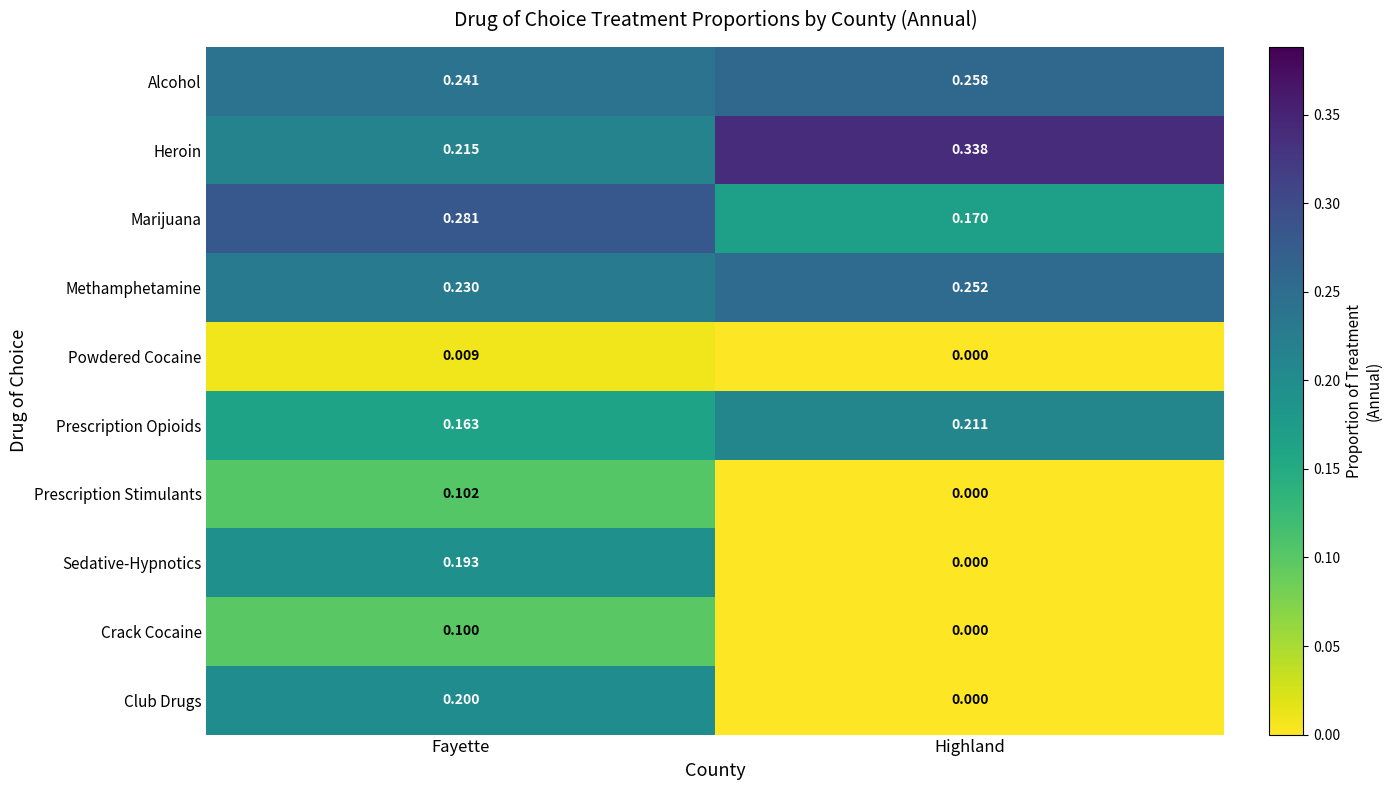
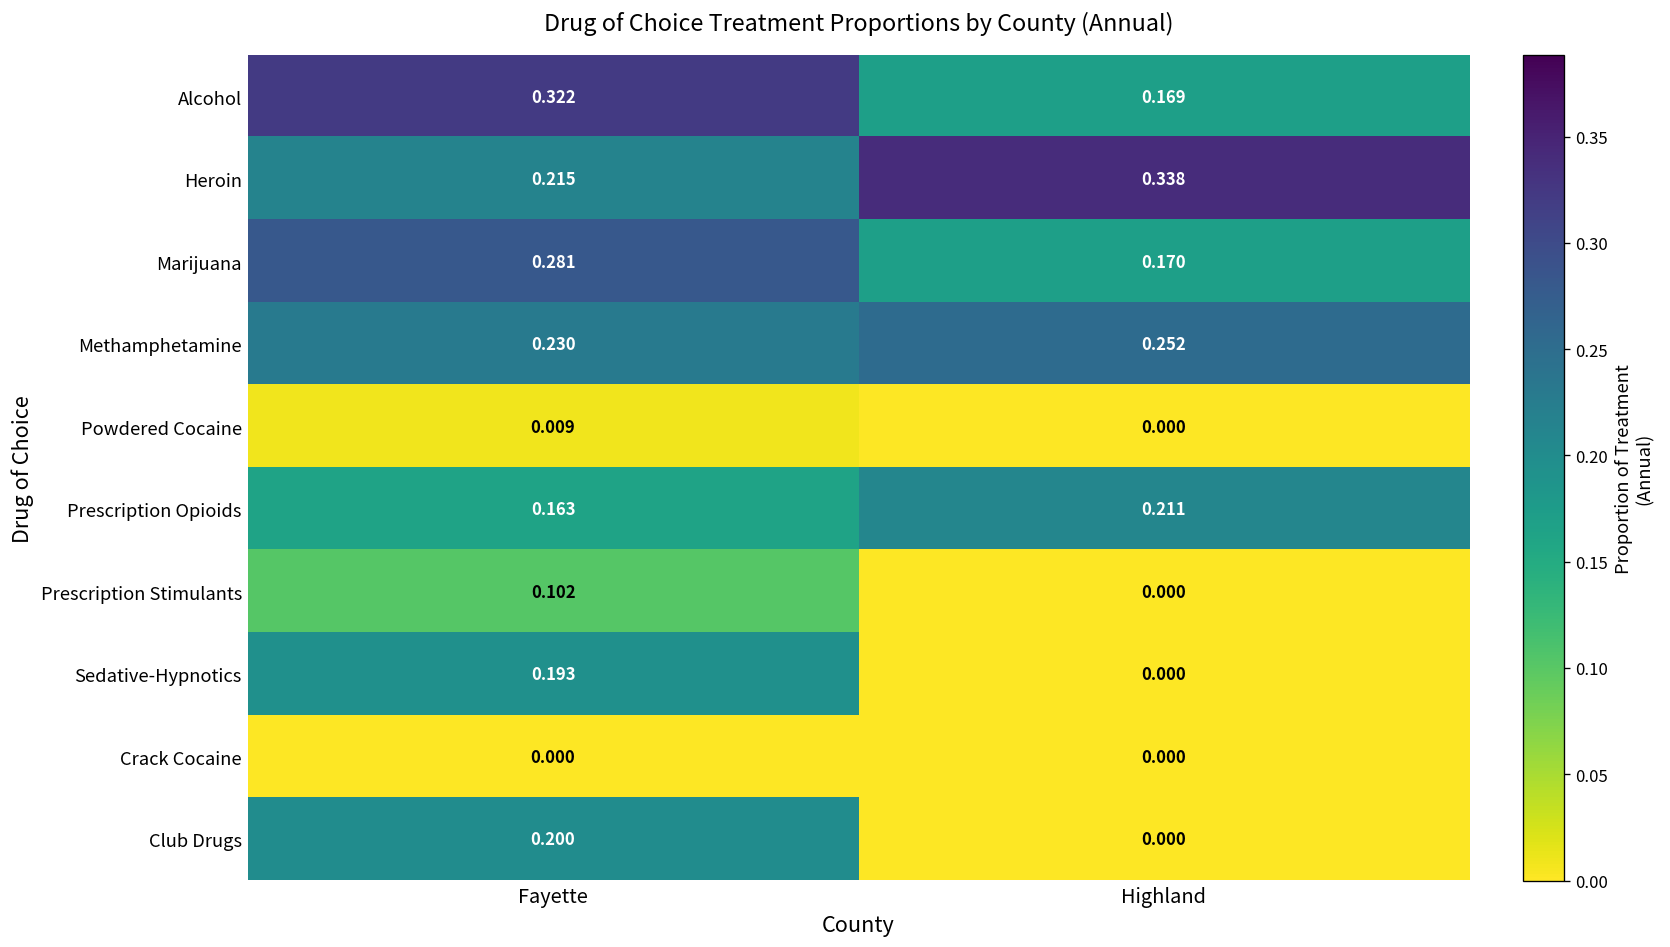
Alcohol, Fayette: 0.241 -> 0.322
Alcohol, Highland: 0.258 -> 0.169
Crack Cocaine, Fayette: 0.100 -> 0.000
